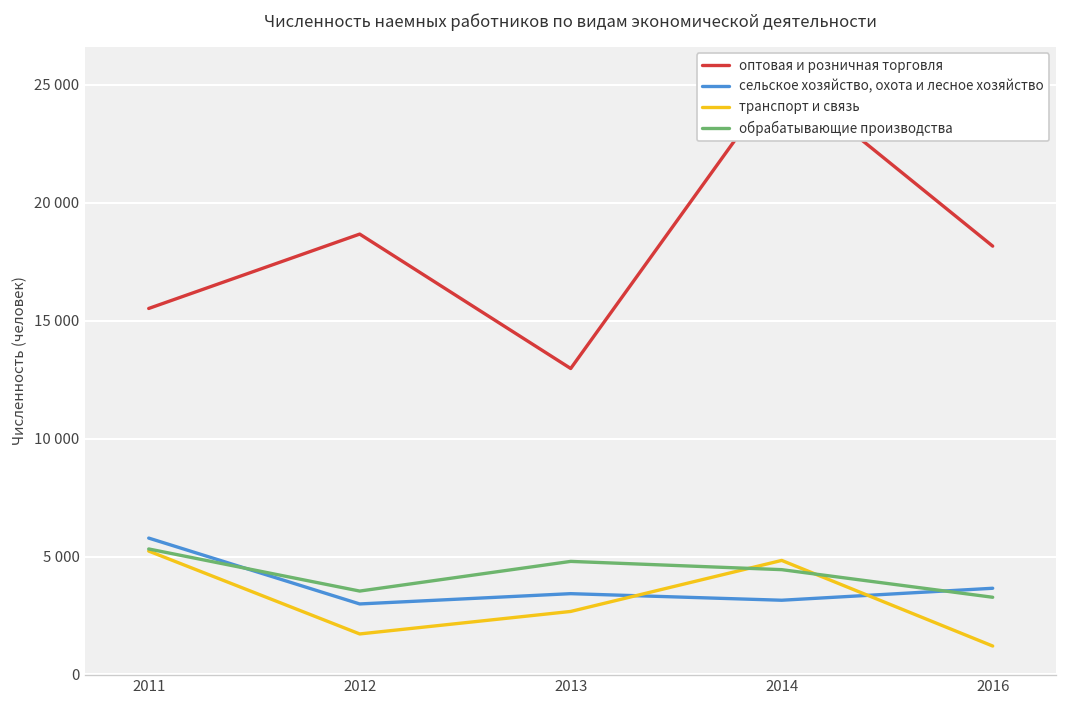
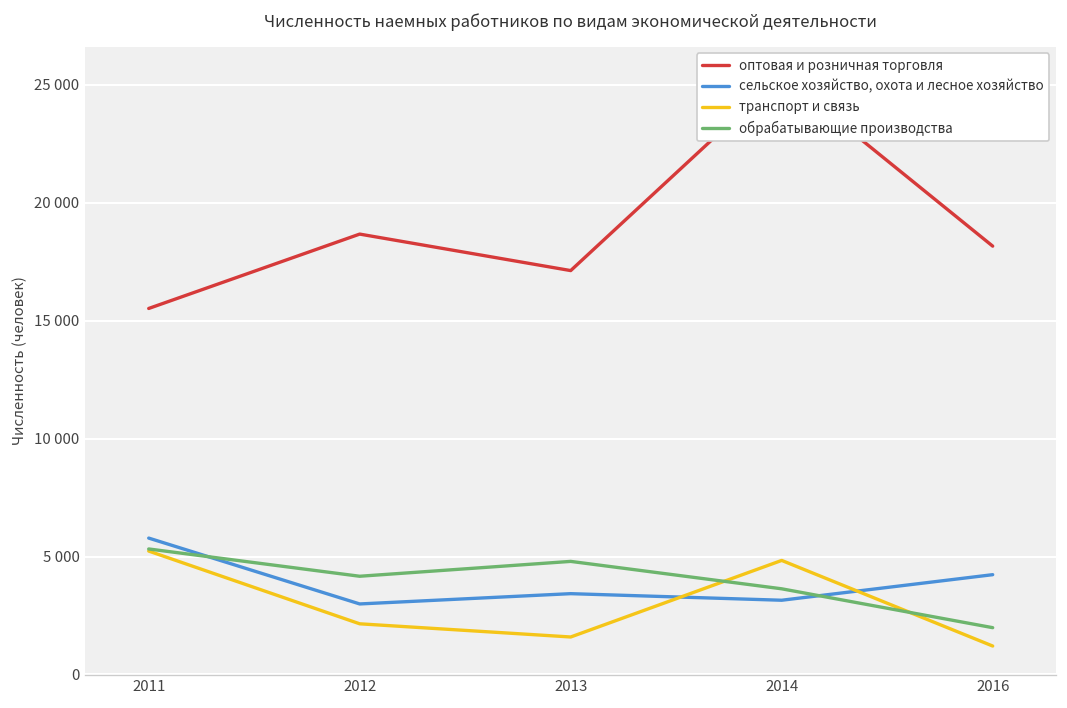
транспорт и связь, 2012: 1700 -> 2100
обрабатывающие производства, 2012: 3500 -> 4200
оптовая и розничная торговля, 2013: 13000 -> 17100
транспорт и связь, 2013: 2700 -> 1600
обрабатывающие производства, 2014: 4400 -> 3600
сельское хозяйство, охота и лесное хозяйство, 2016: 3700 -> 4200
обрабатывающие производства, 2016: 3300 -> 2000
